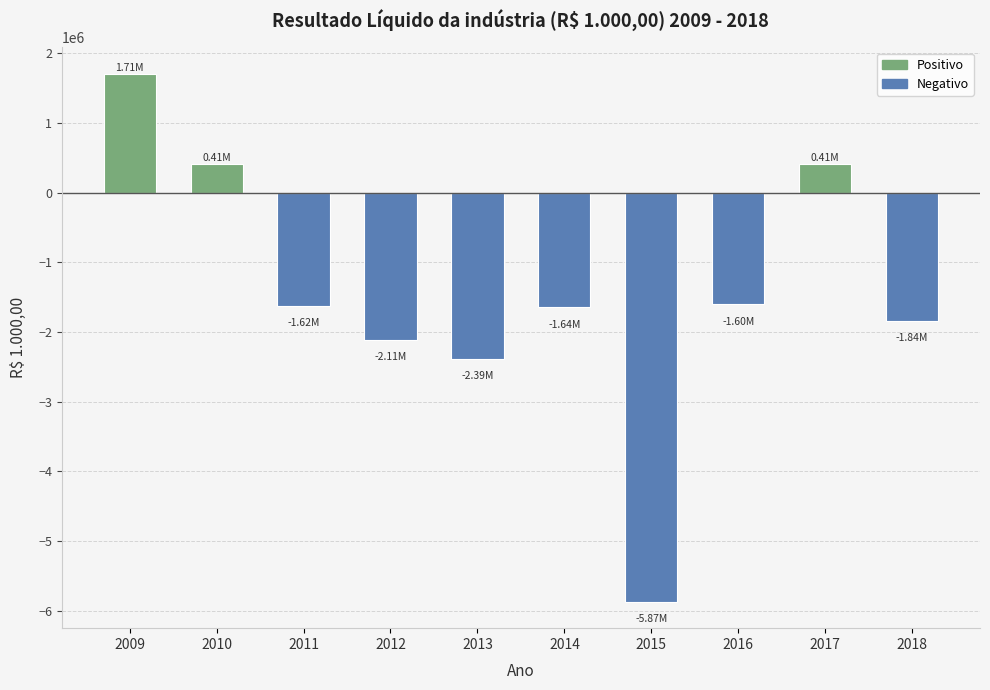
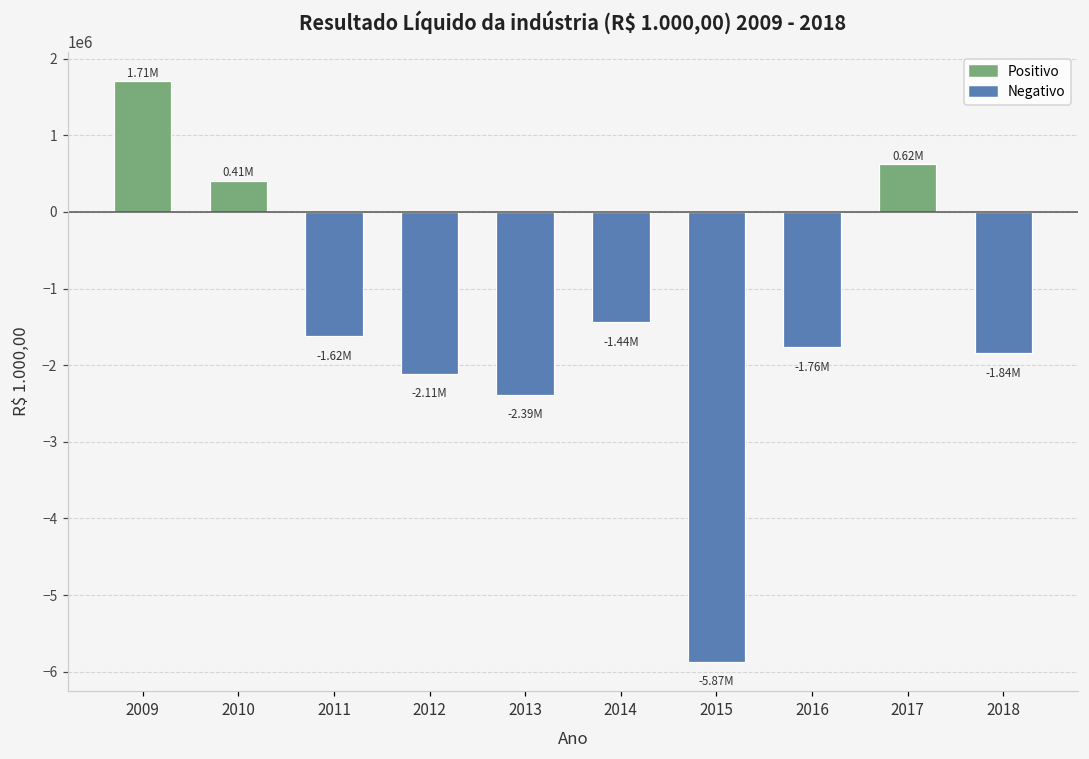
2014: -1.64M -> -1.44M
2016: -1.60M -> -1.76M
2017: 0.41M -> 0.62M
